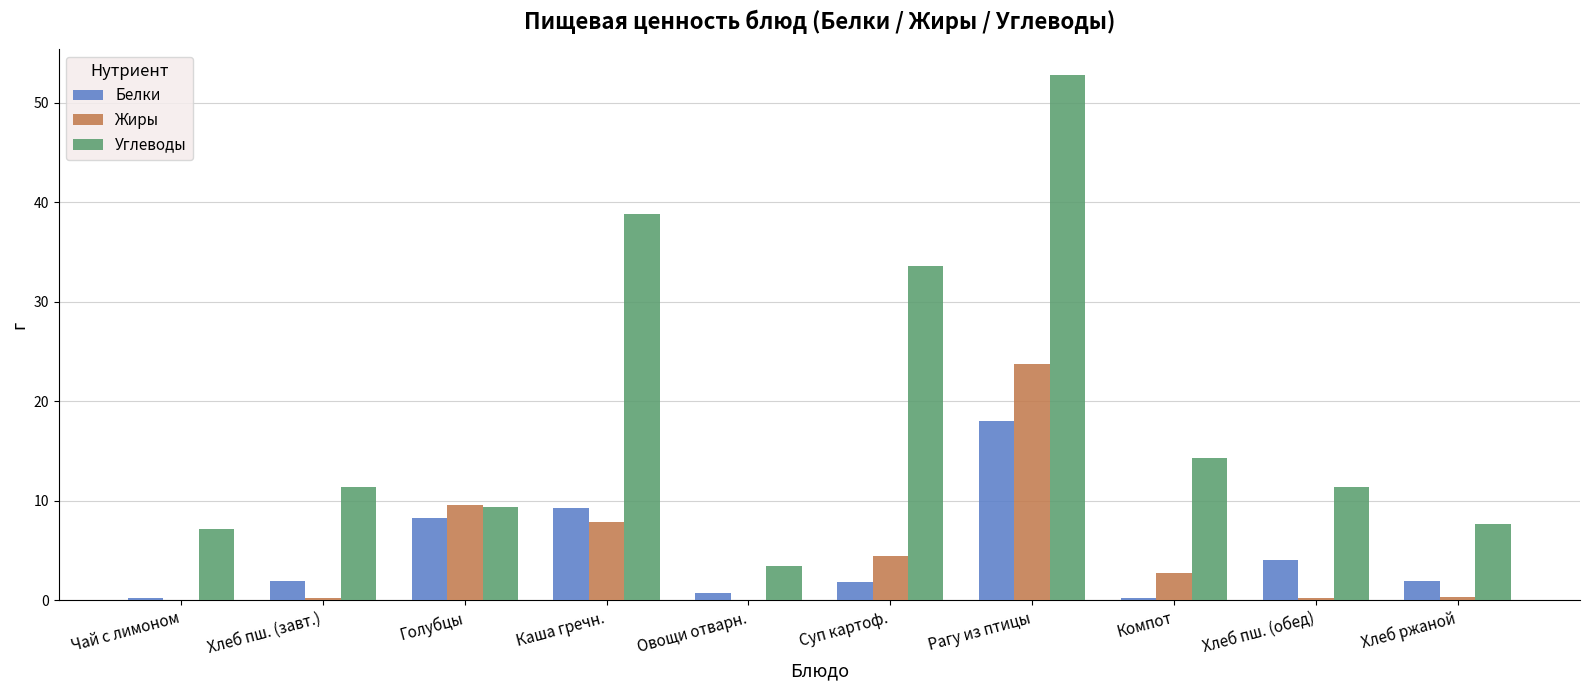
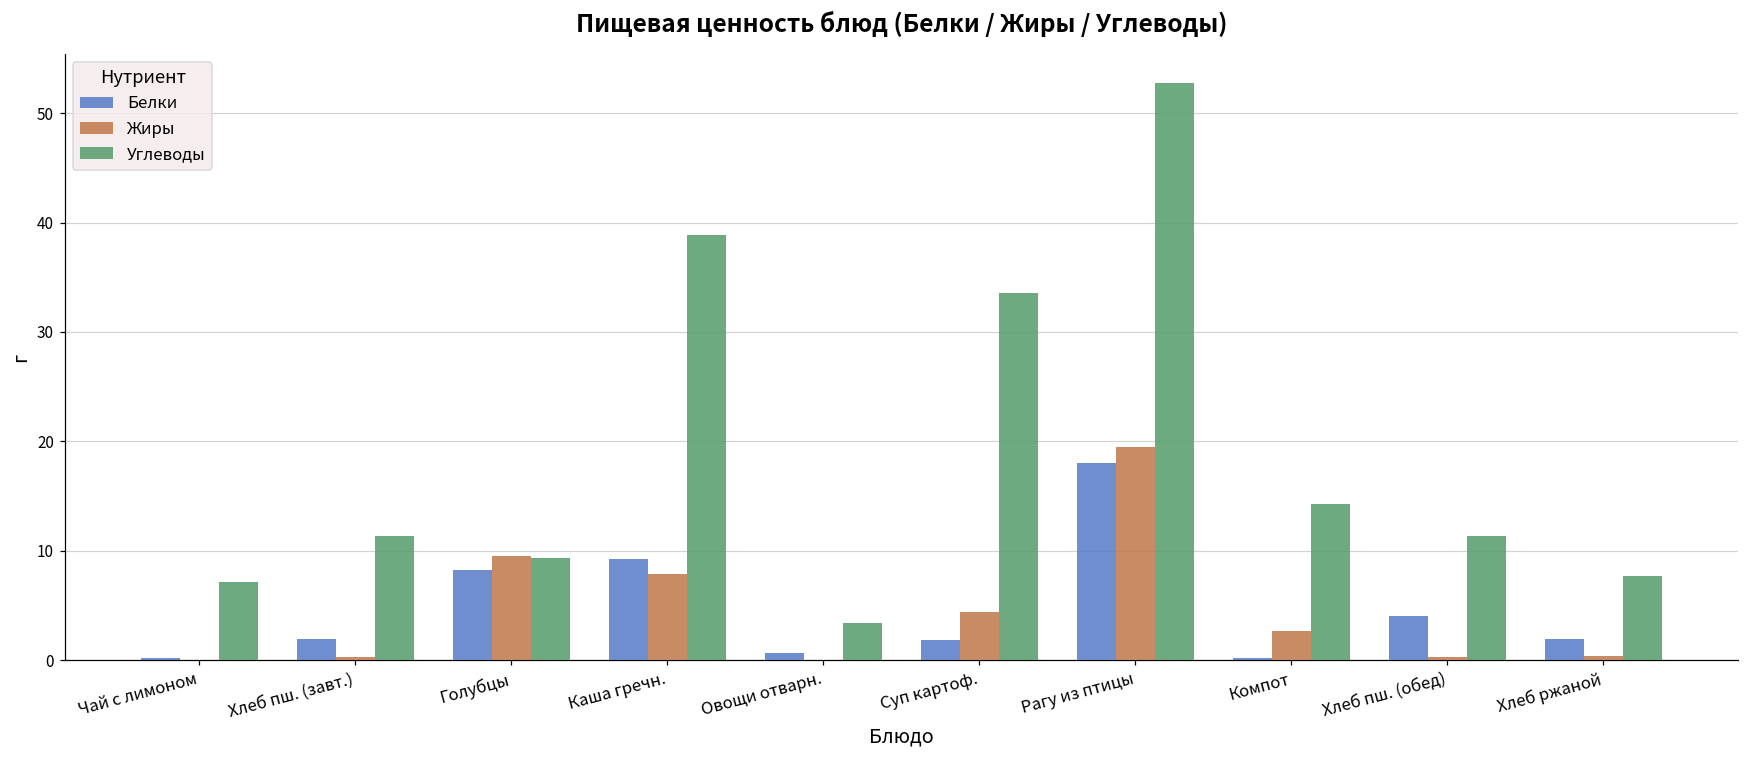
Жиры, Рагу из птицы: 24 -> 19
